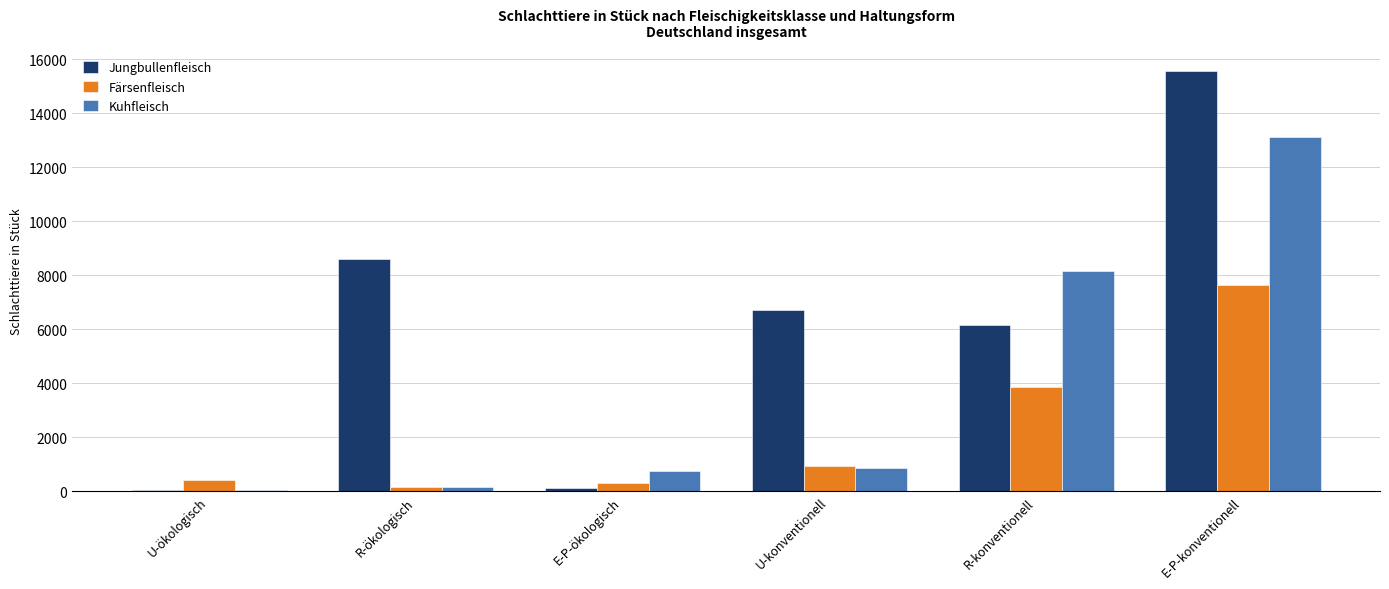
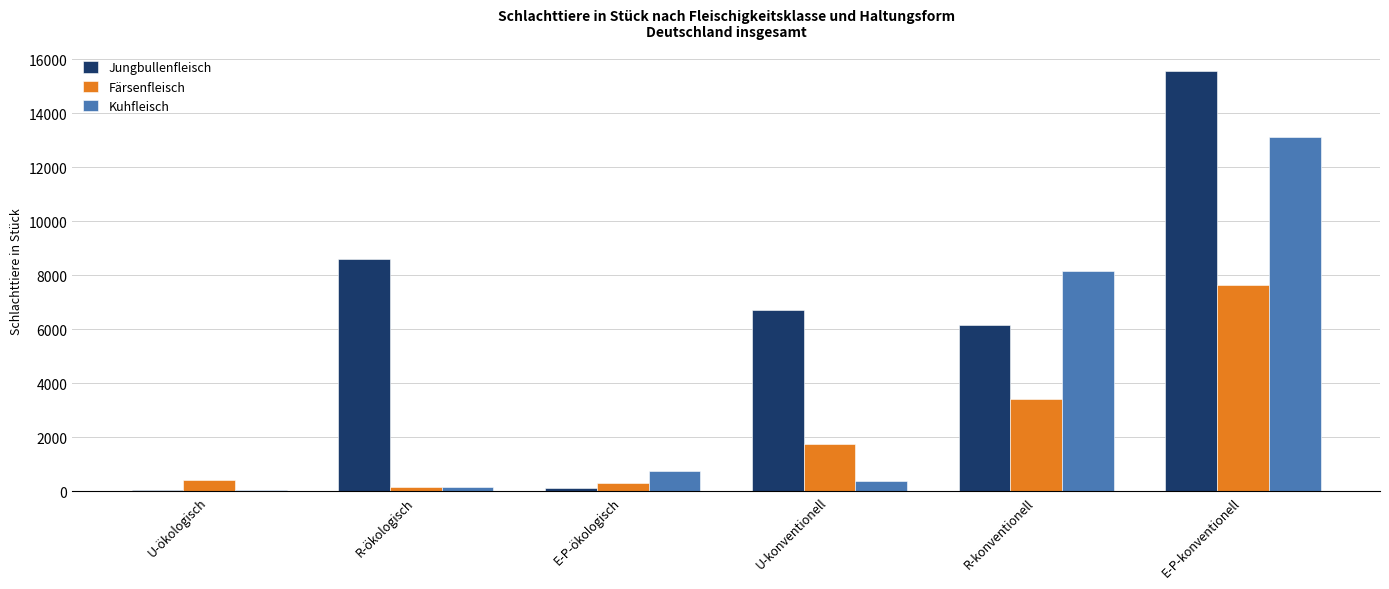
Färsenfleisch, U-konventionell: 900 -> 1800
Kuhfleisch, U-konventionell: 900 -> 400
Färsenfleisch, R-konventionell: 3800 -> 3400
